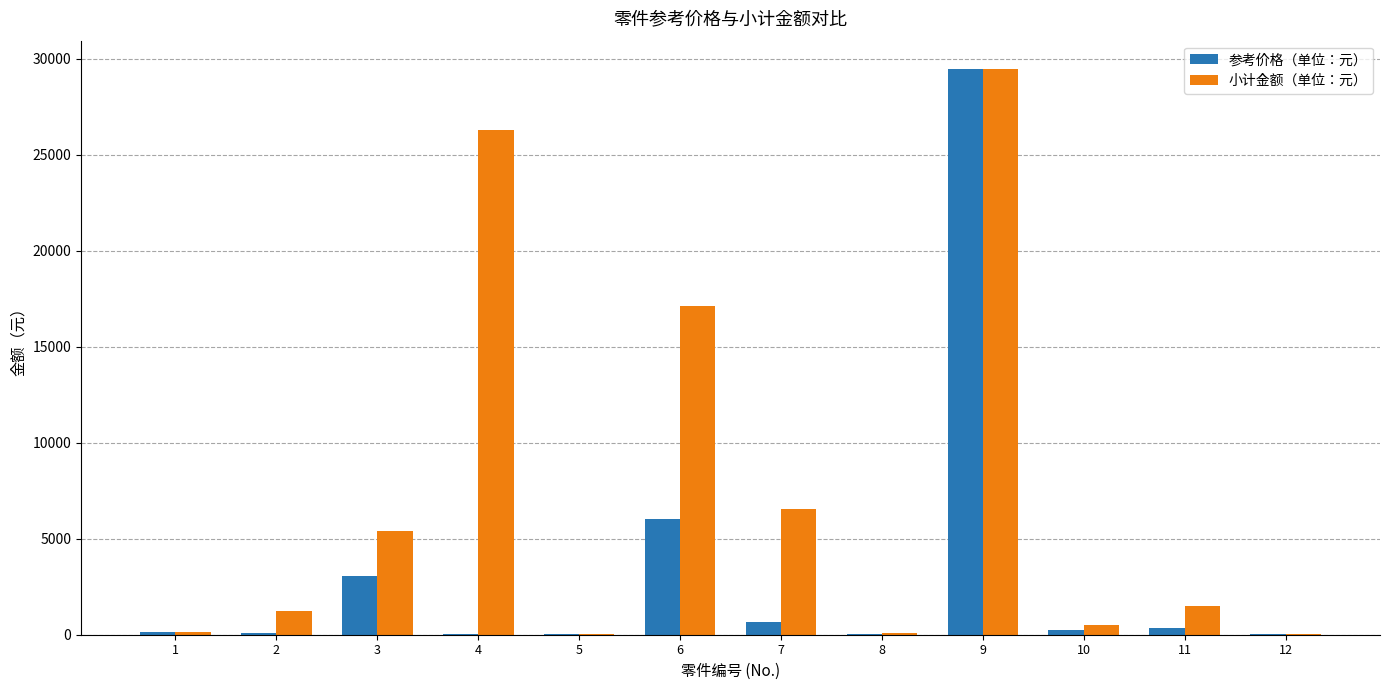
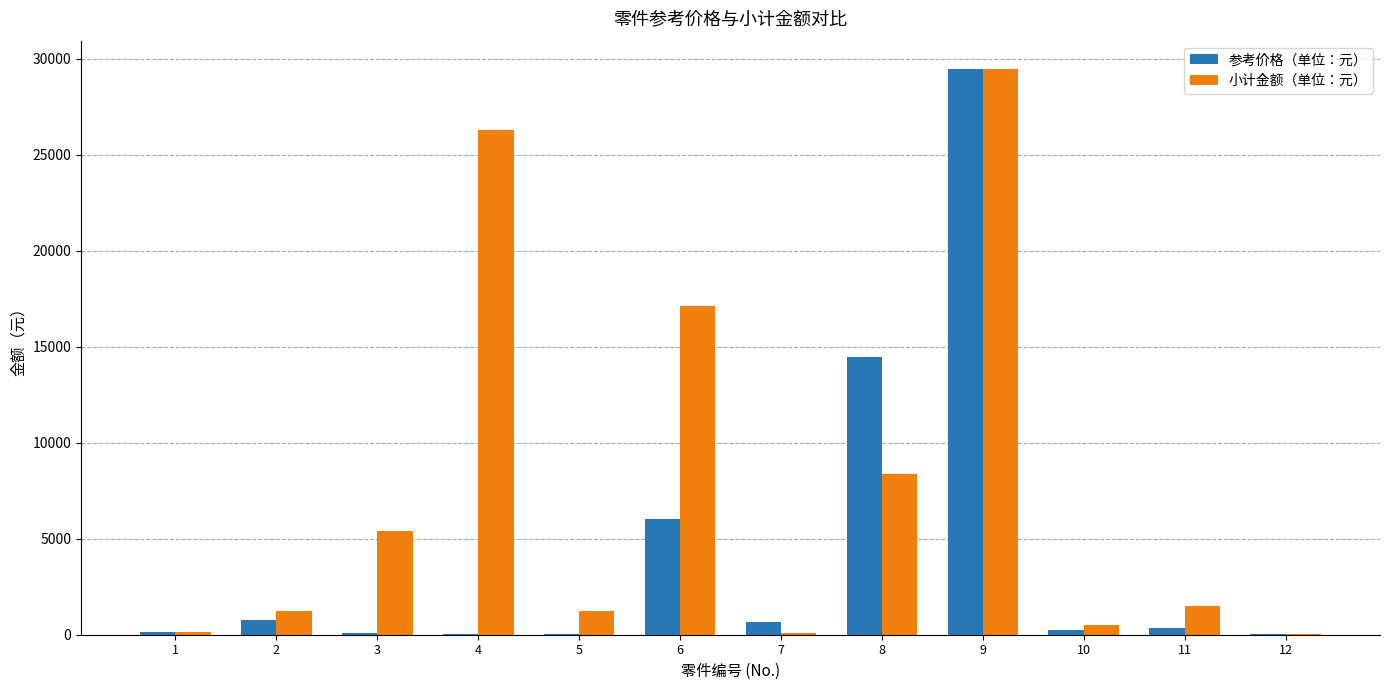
参考价格（单位：元）, 2: 100 -> 800
参考价格（单位：元）, 3: 3000 -> 100
小计金额（单位：元）, 5: 0 -> 1200
小计金额（单位：元）, 7: 6600 -> 100
参考价格（单位：元）, 8: 0 -> 14500
小计金额（单位：元）, 8: 100 -> 8400
